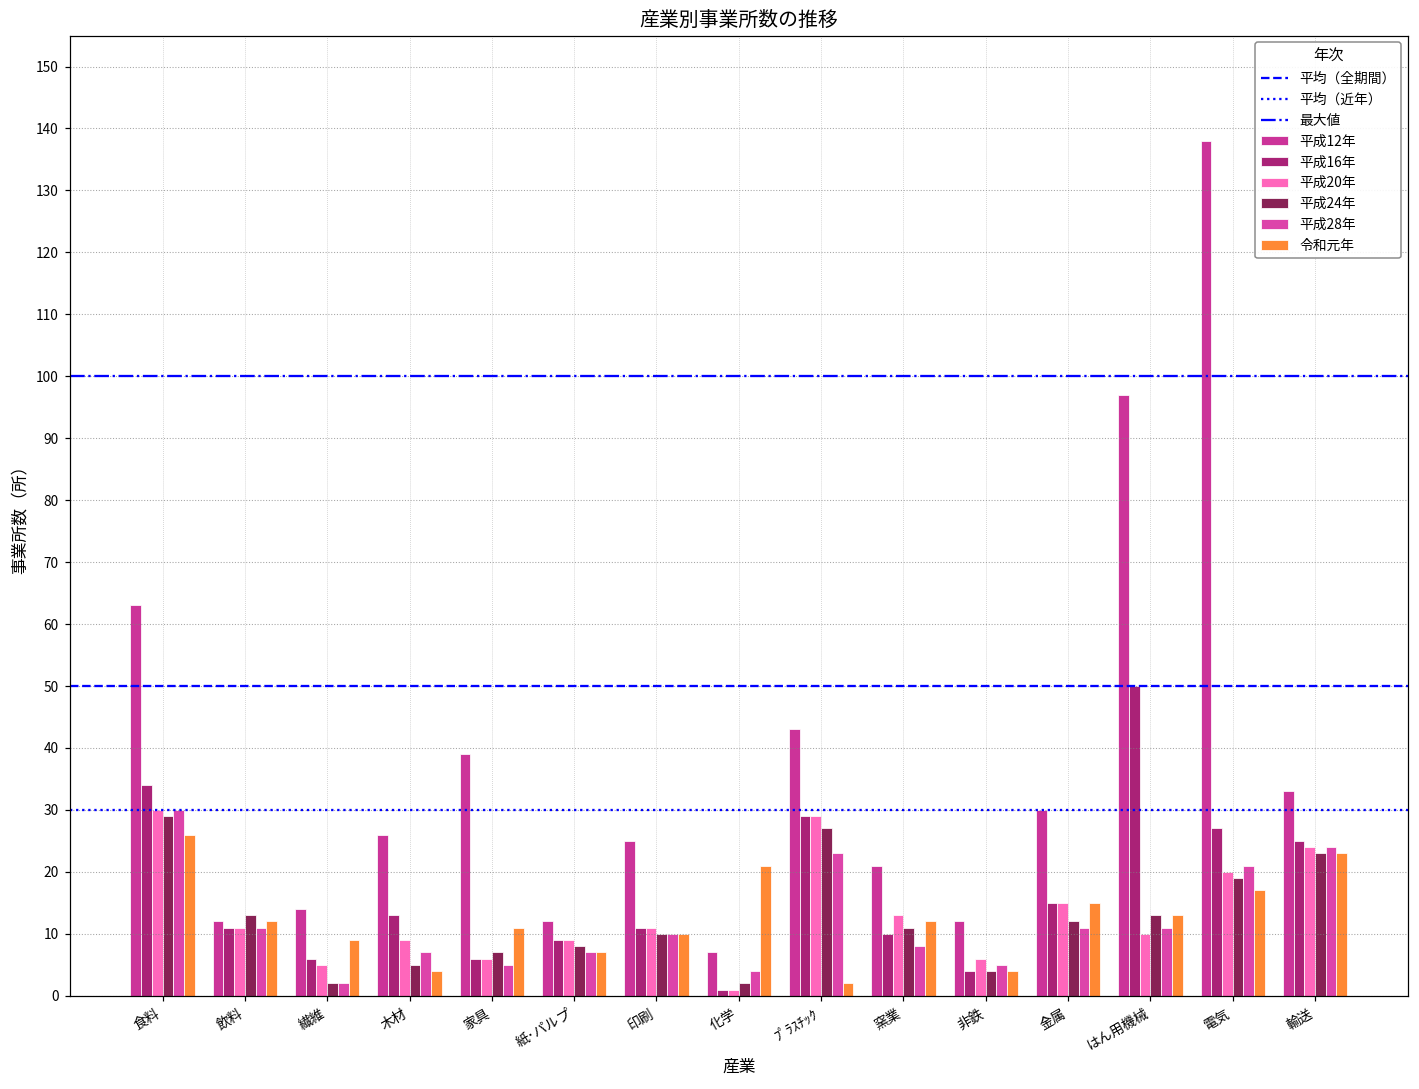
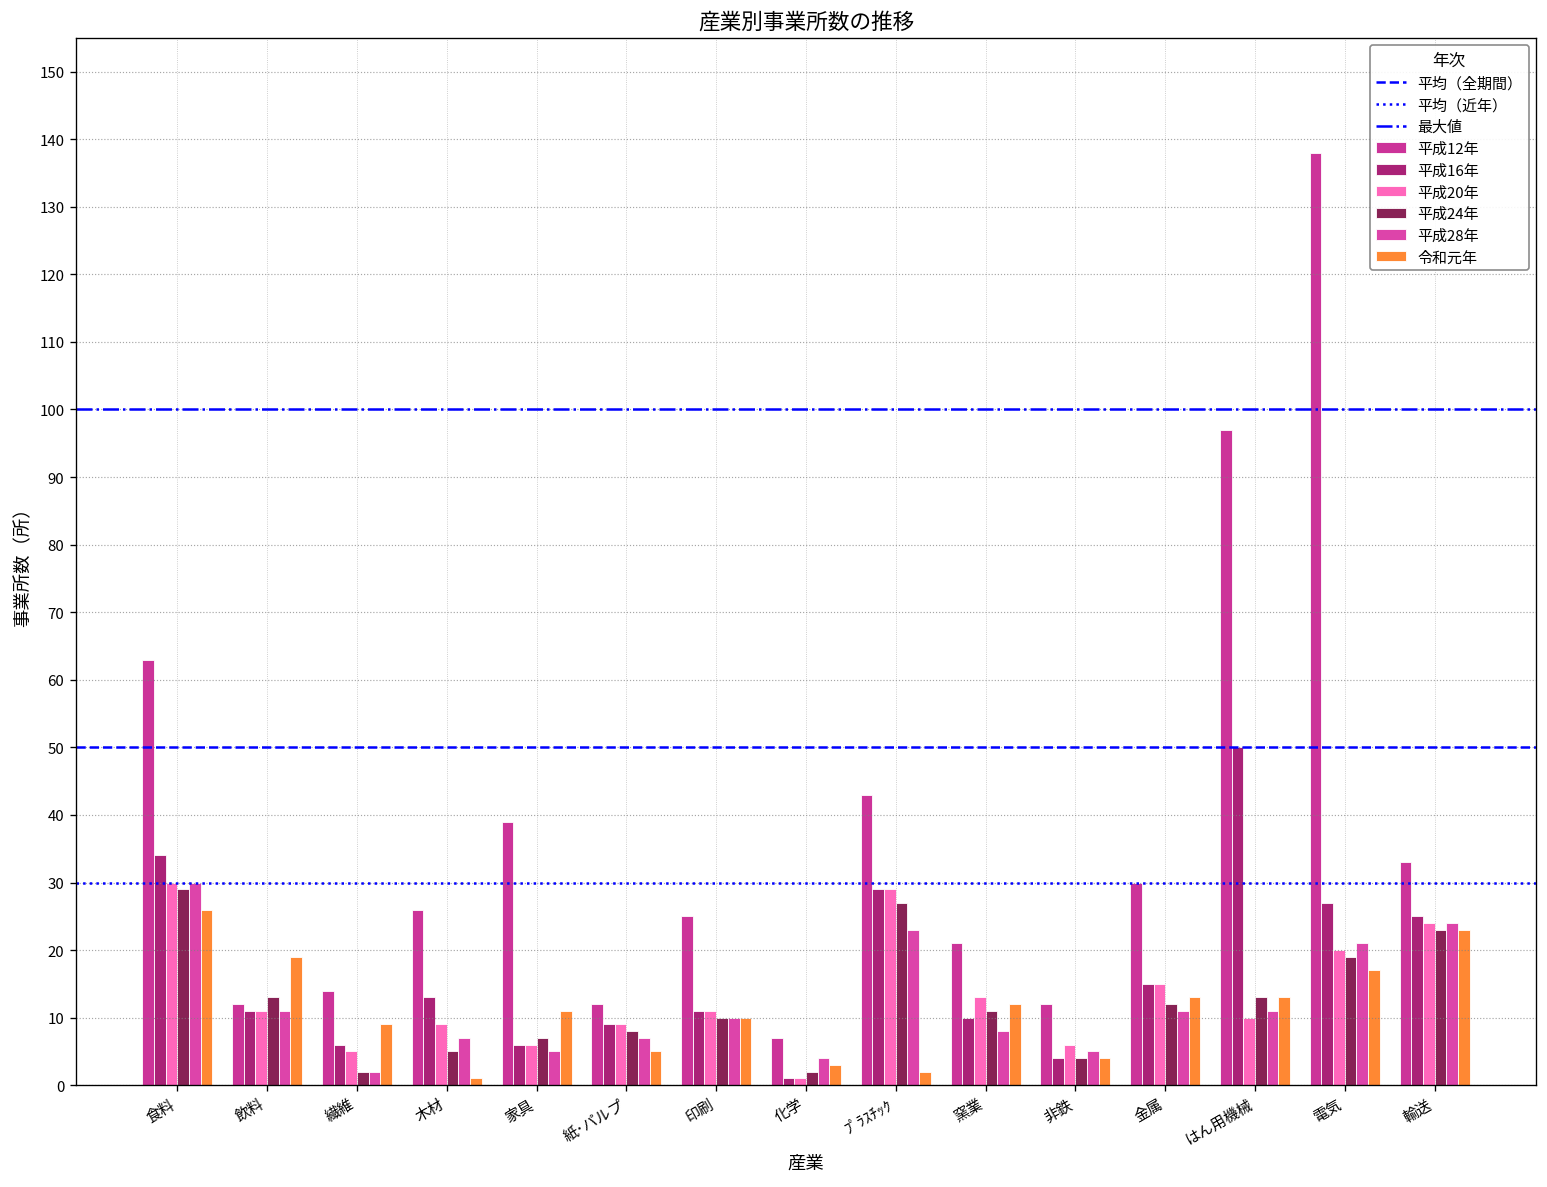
令和元年, 飲料: 12 -> 19
令和元年, 木材: 4 -> 1
令和元年, 紙･パルプ: 7 -> 5
令和元年, 化学: 21 -> 3
令和元年, 金属: 15 -> 13
